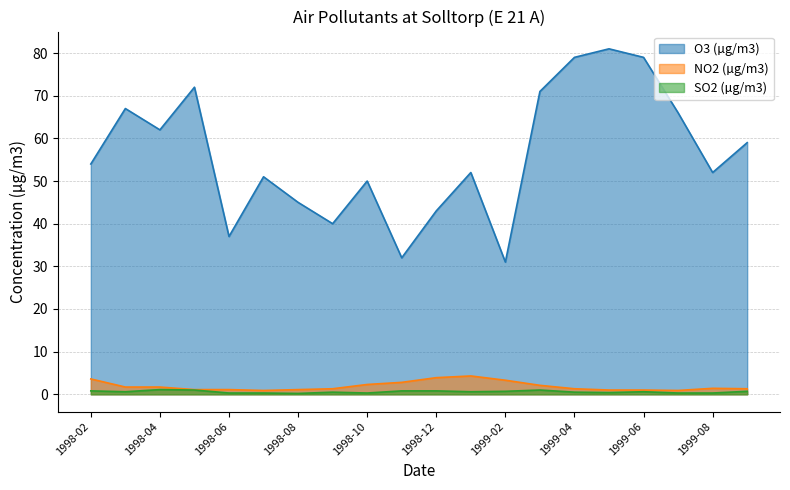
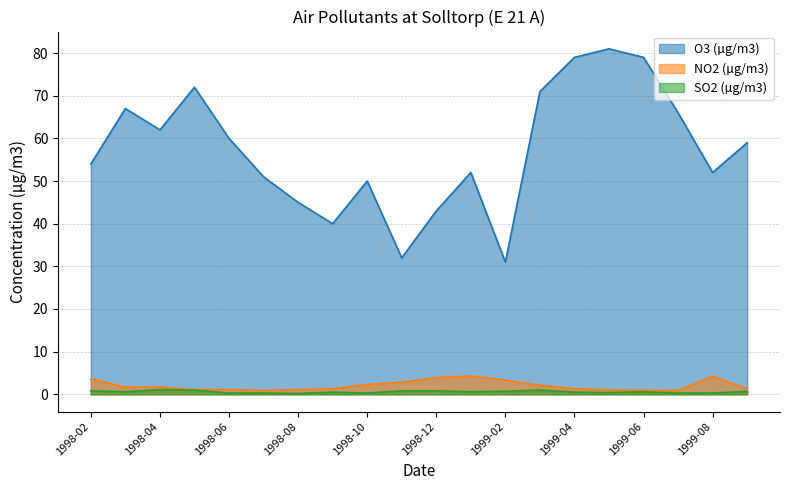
O3 (µg/m3), 1998-06: 37 -> 60
NO2 (µg/m3), 1999-08: 1 -> 4
